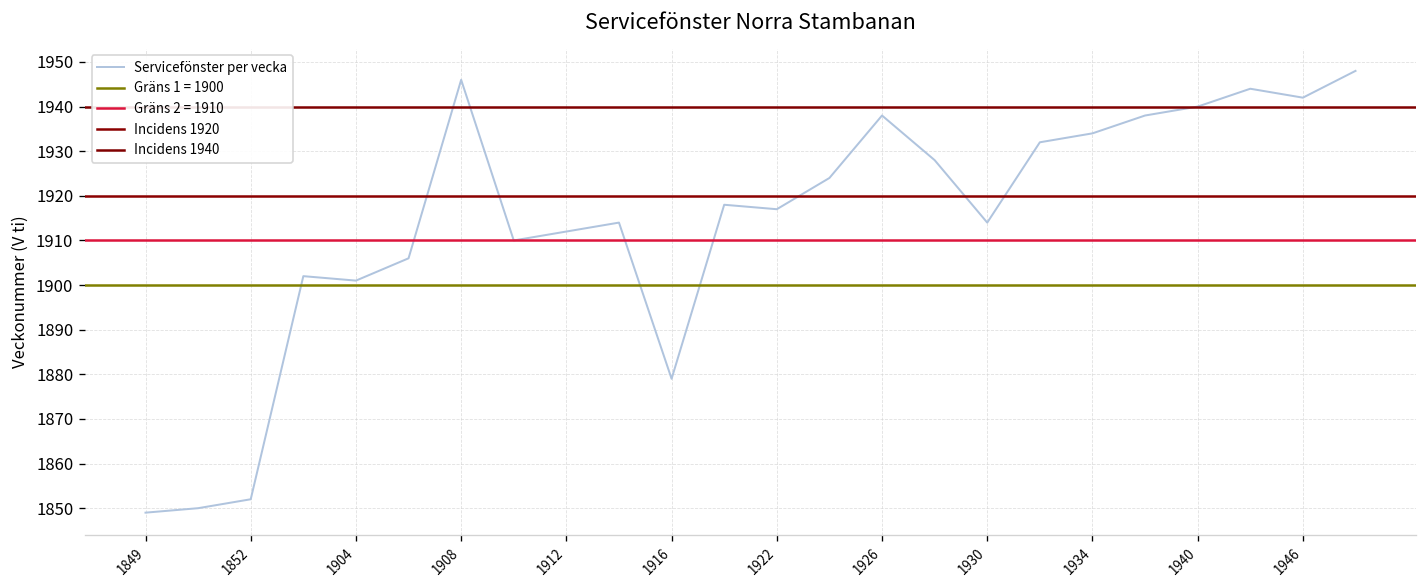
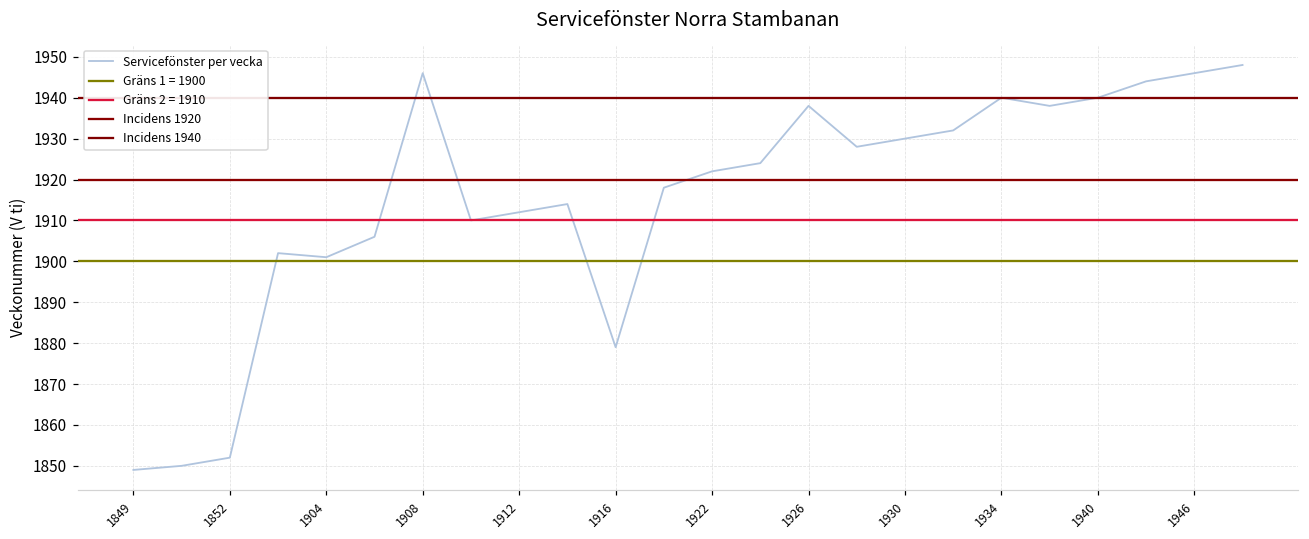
1922: 1917 -> 1922
1930: 1914 -> 1930
1934: 1934 -> 1940
1946: 1942 -> 1946
